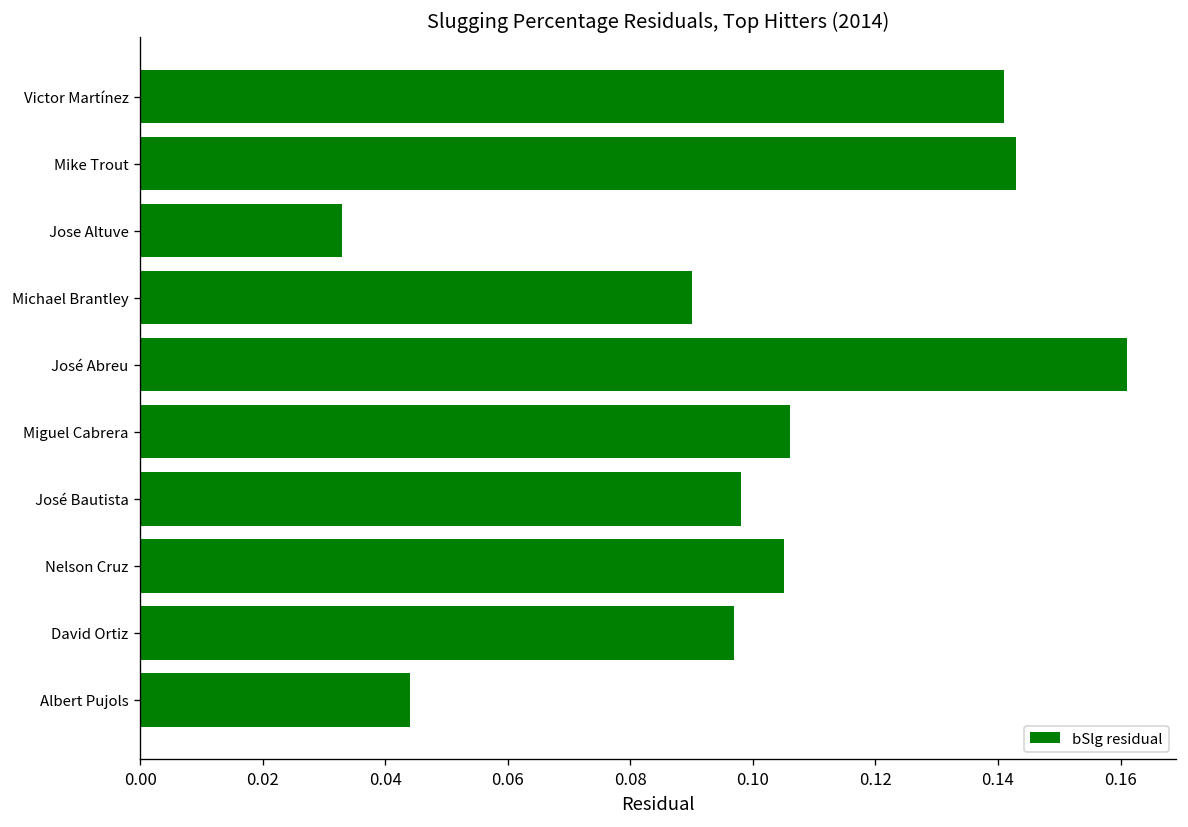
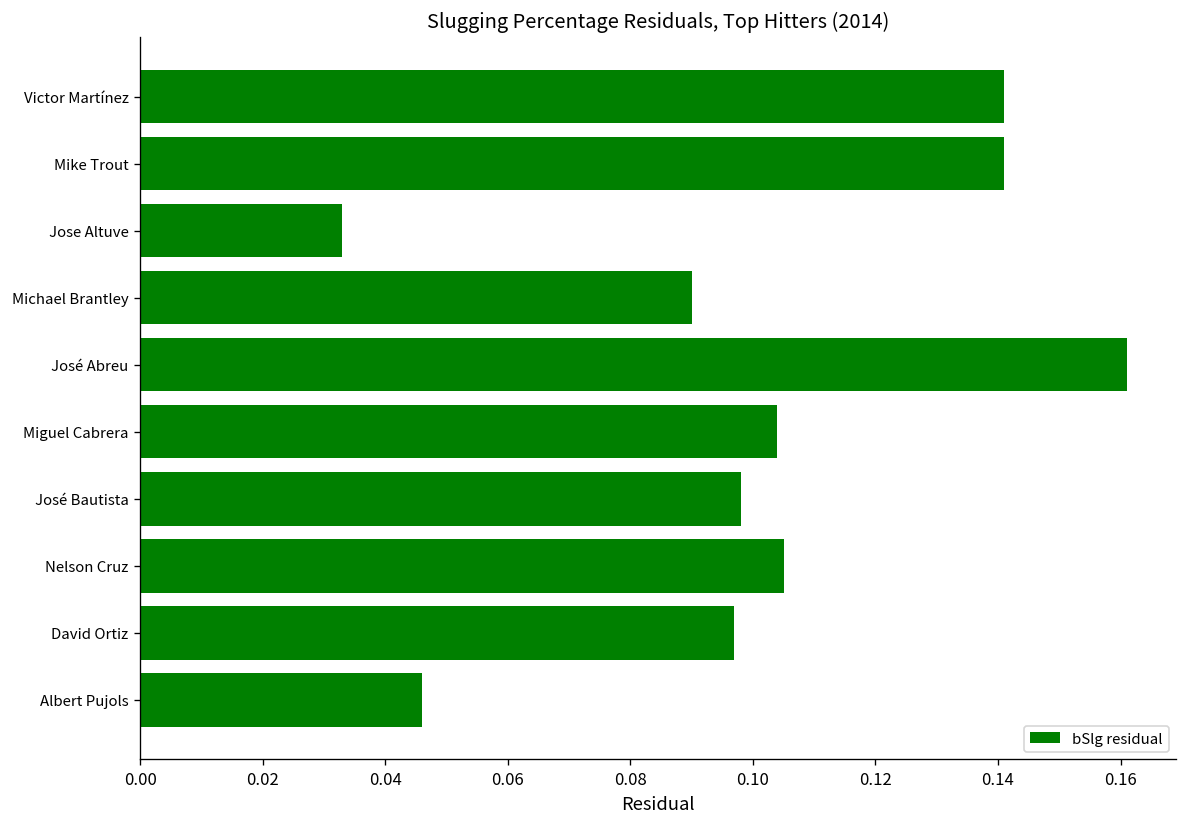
Mike Trout: 0.143 -> 0.141
Miguel Cabrera: 0.106 -> 0.104
Albert Pujols: 0.044 -> 0.046
